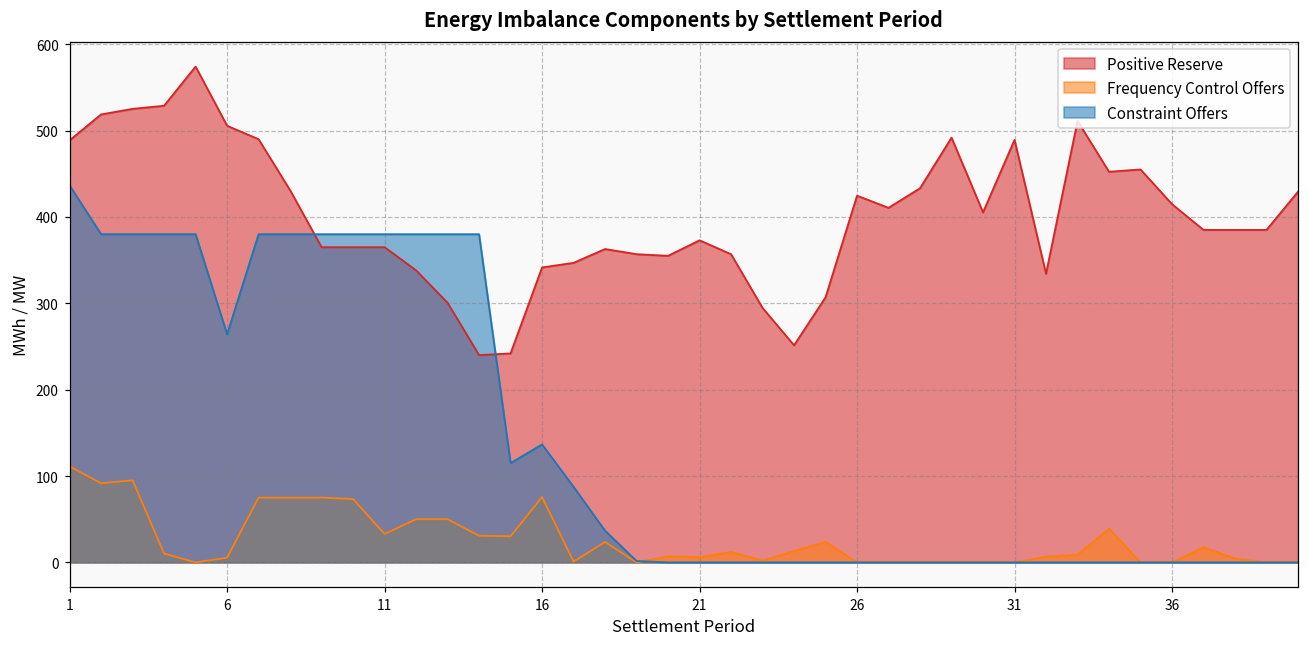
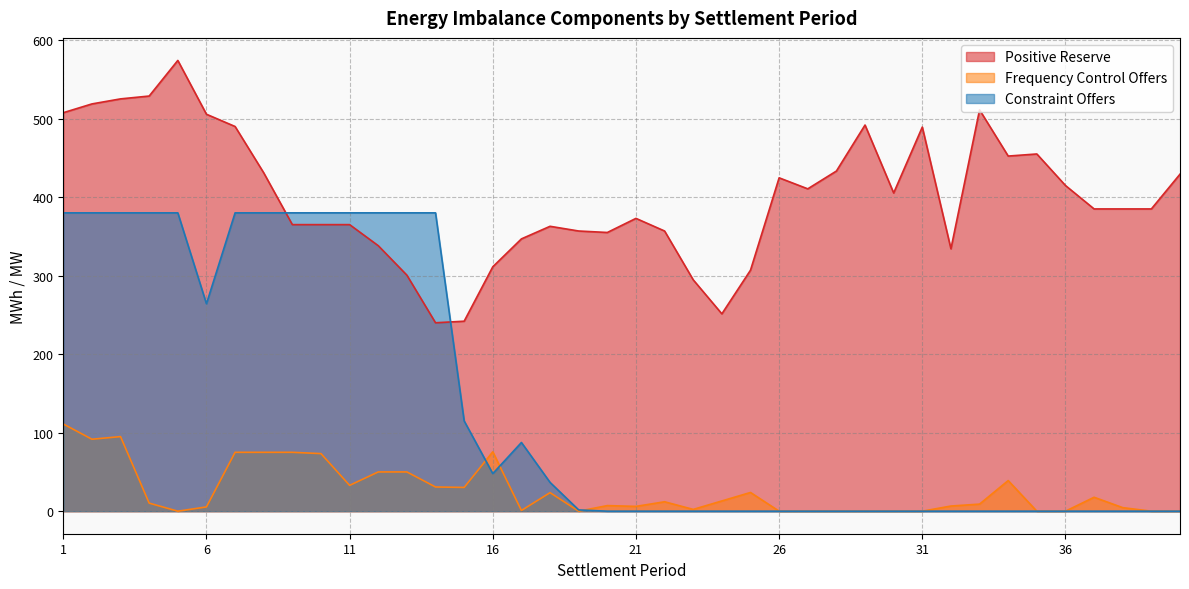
Positive Reserve, 1: 490 -> 510
Constraint Offers, 1: 440 -> 380
Positive Reserve, 16: 340 -> 310
Constraint Offers, 16: 140 -> 50
